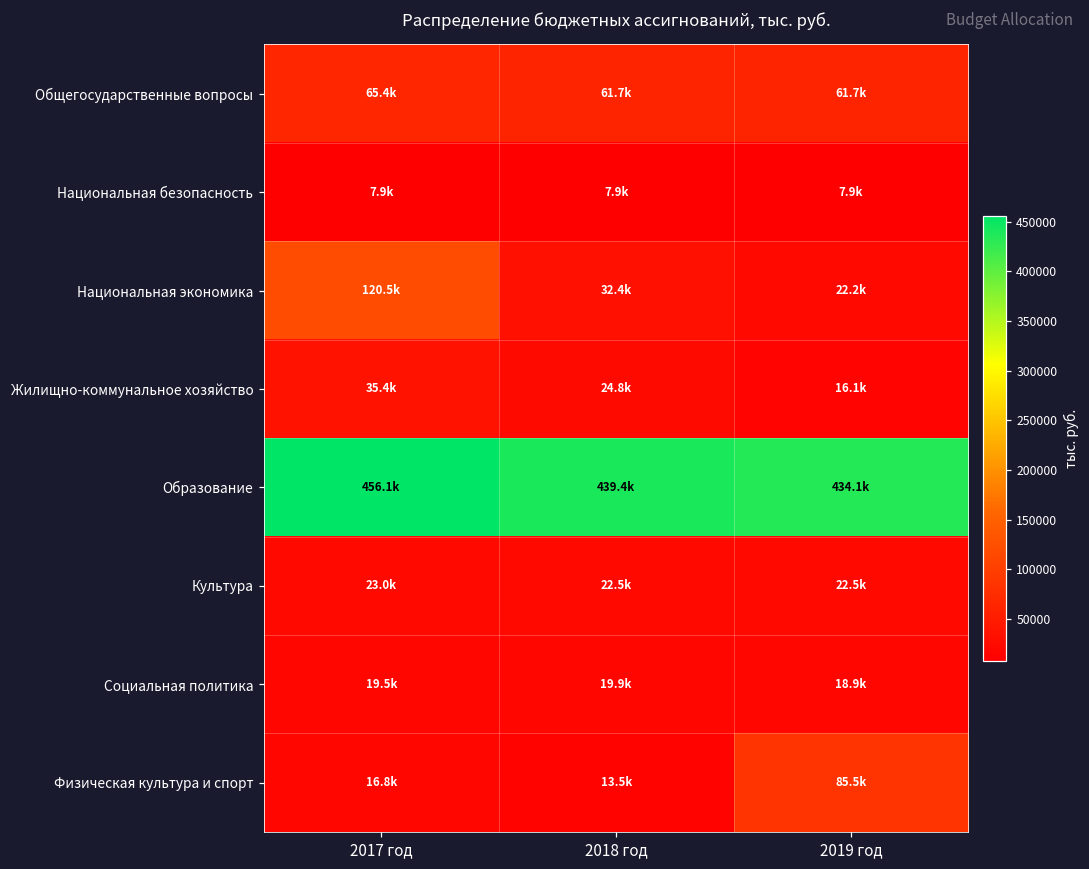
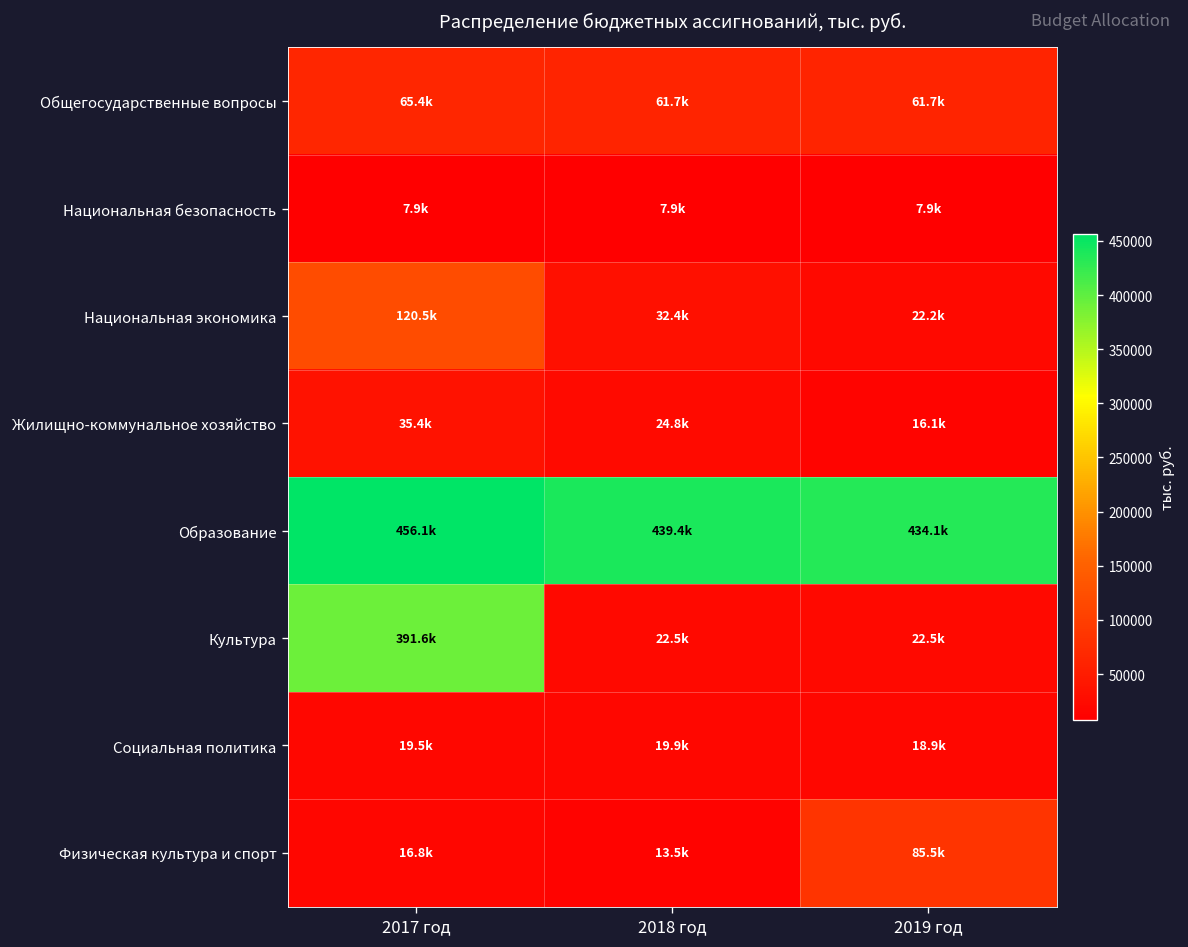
Культура, 2017 год: 23.0k -> 391.6k
